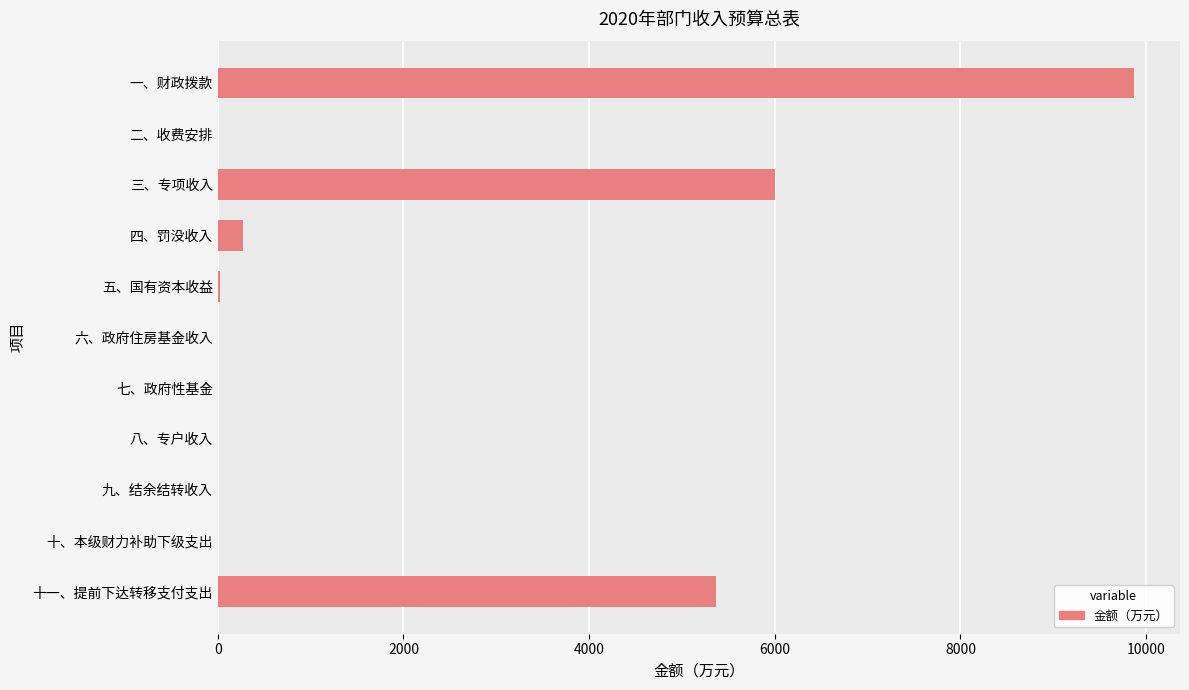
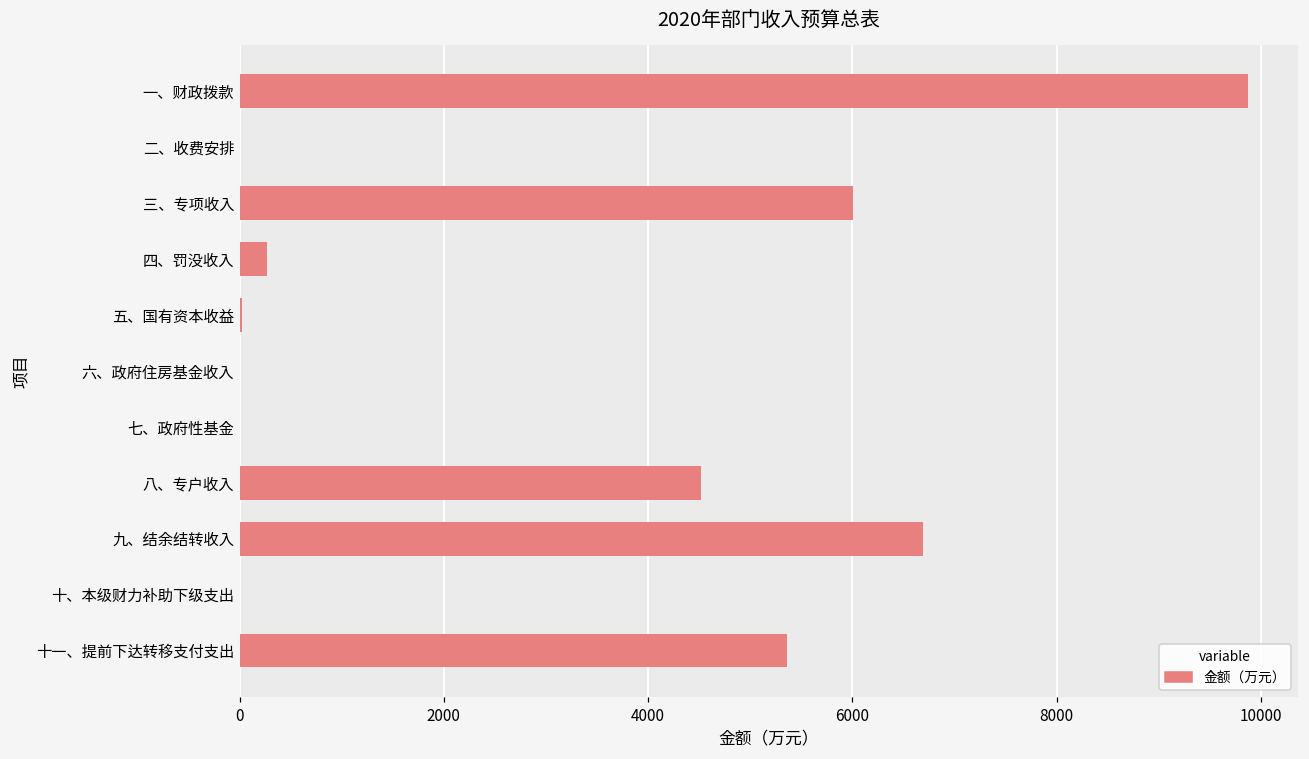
八、专户收入: 0 -> 4500
九、结余结转收入: 0 -> 6700
